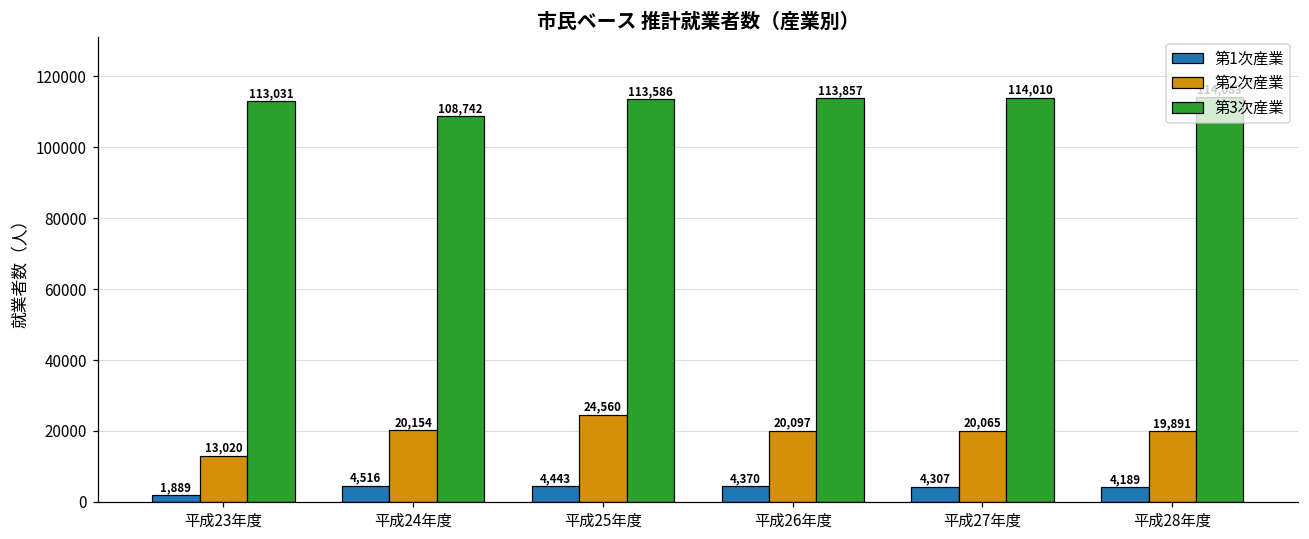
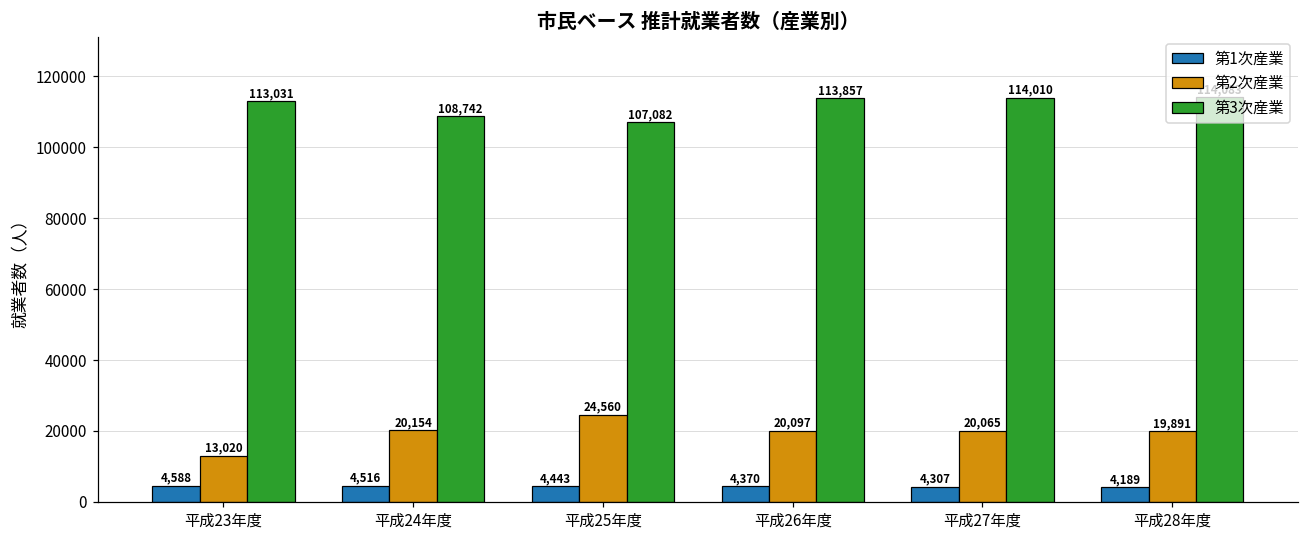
第1次産業, 平成23年度: 1,889 -> 4,588
第3次産業, 平成25年度: 113,586 -> 107,082
